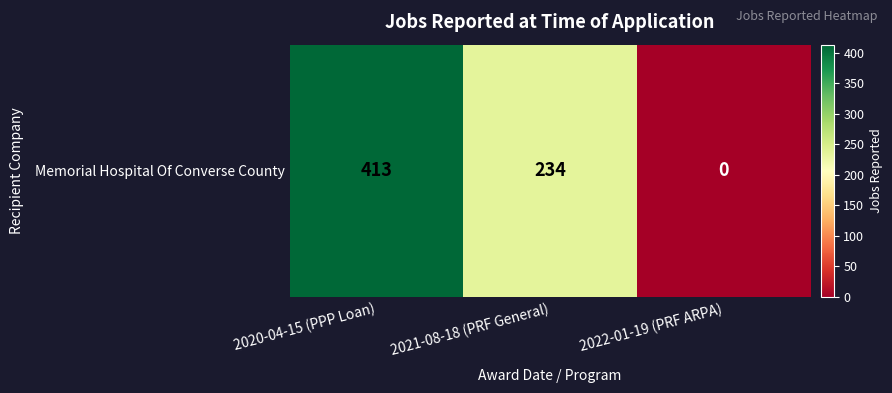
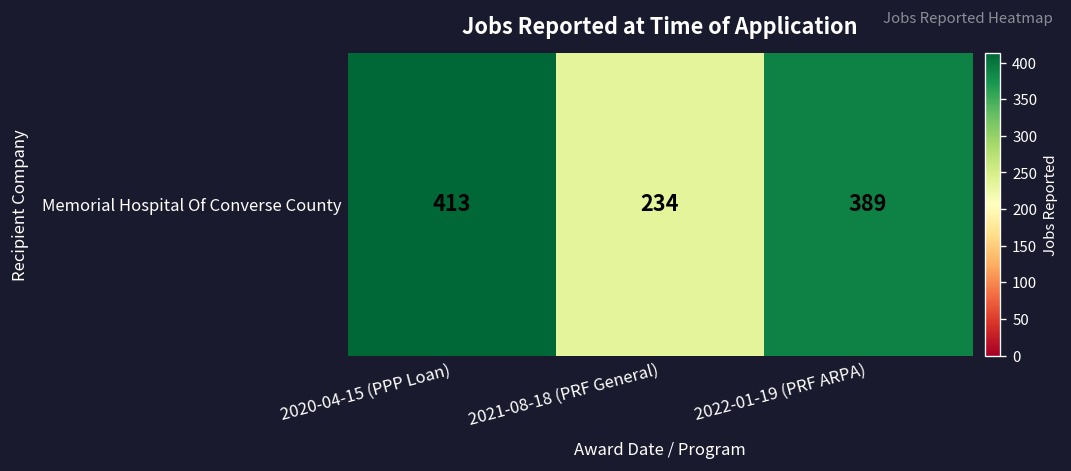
Memorial Hospital Of Converse County, 2022-01-19 (PRF ARPA): 0 -> 389
